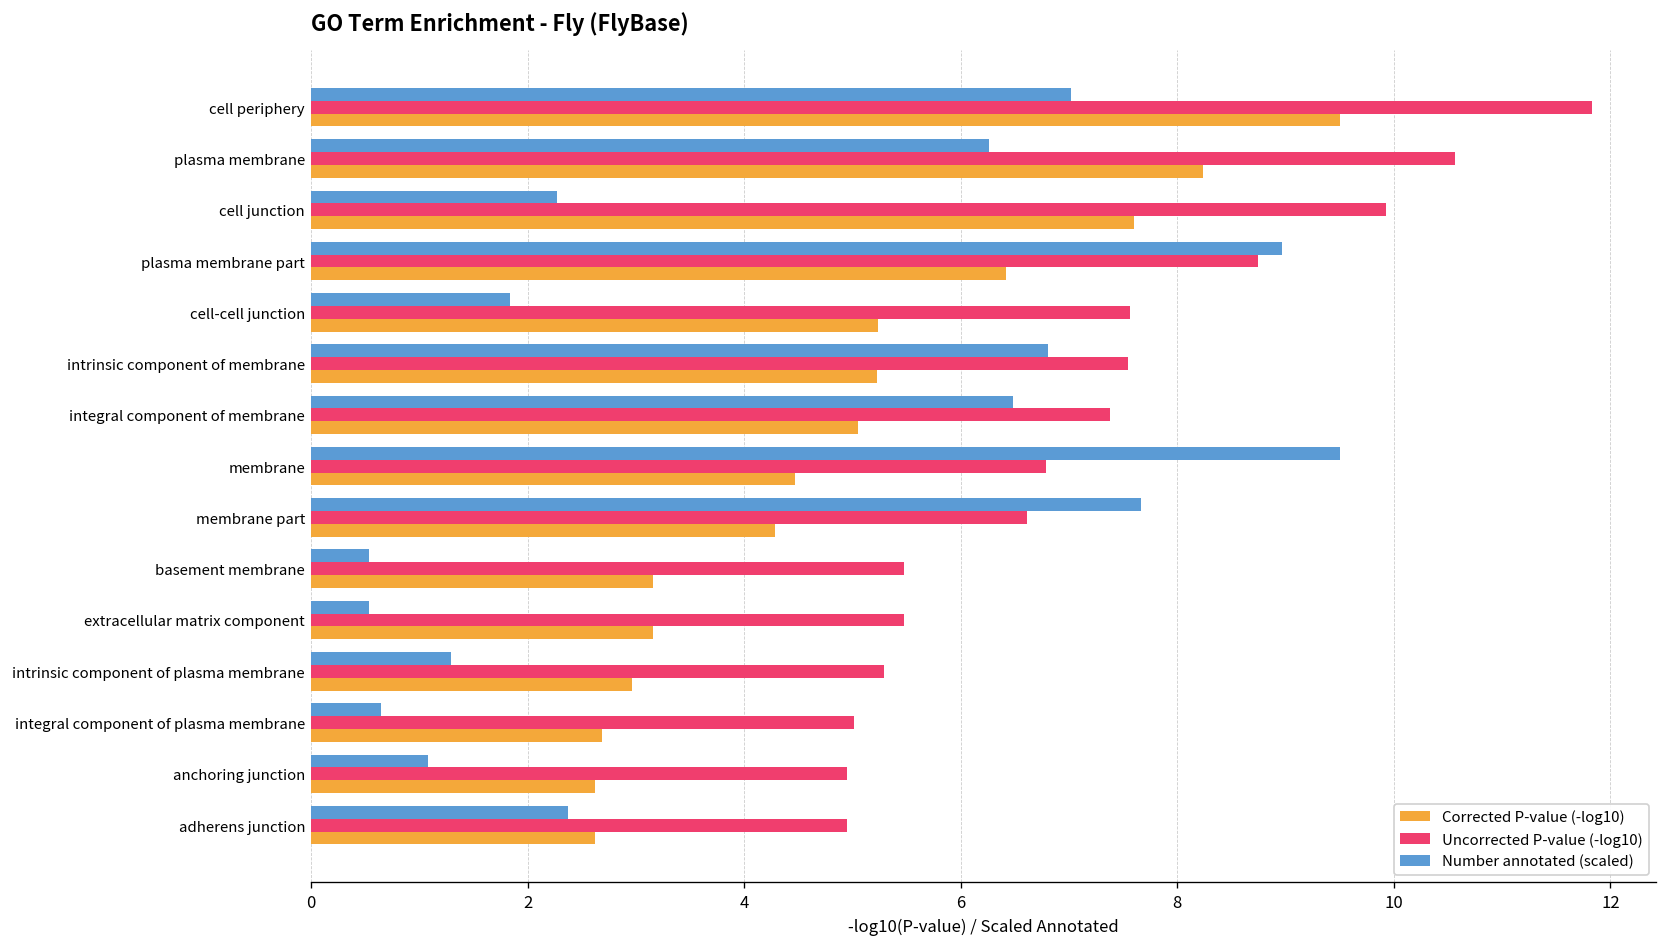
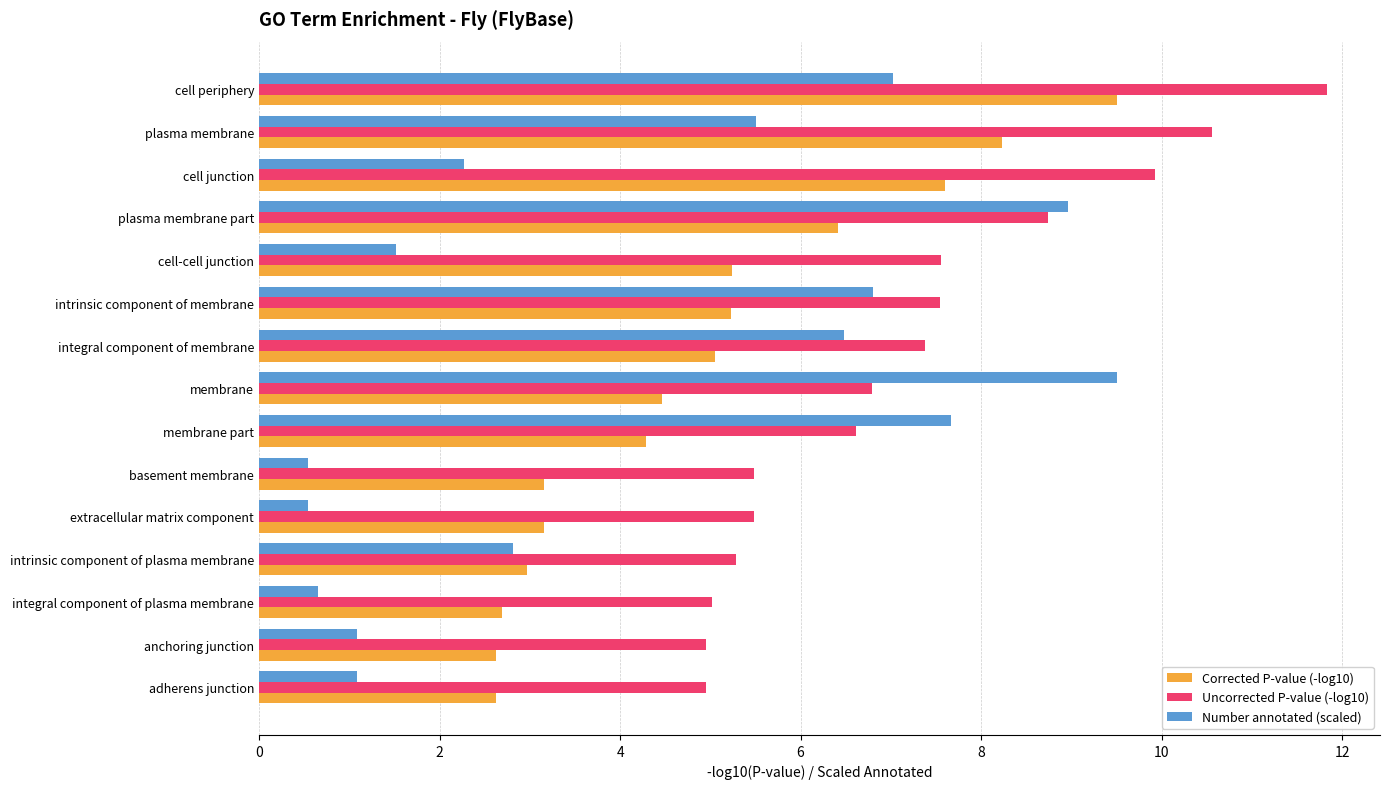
Number annotated (scaled), plasma membrane: 6.3 -> 5.5
Number annotated (scaled), cell-cell junction: 1.8 -> 1.5
Number annotated (scaled), intrinsic component of plasma membrane: 1.3 -> 2.8
Number annotated (scaled), adherens junction: 2.4 -> 1.1
